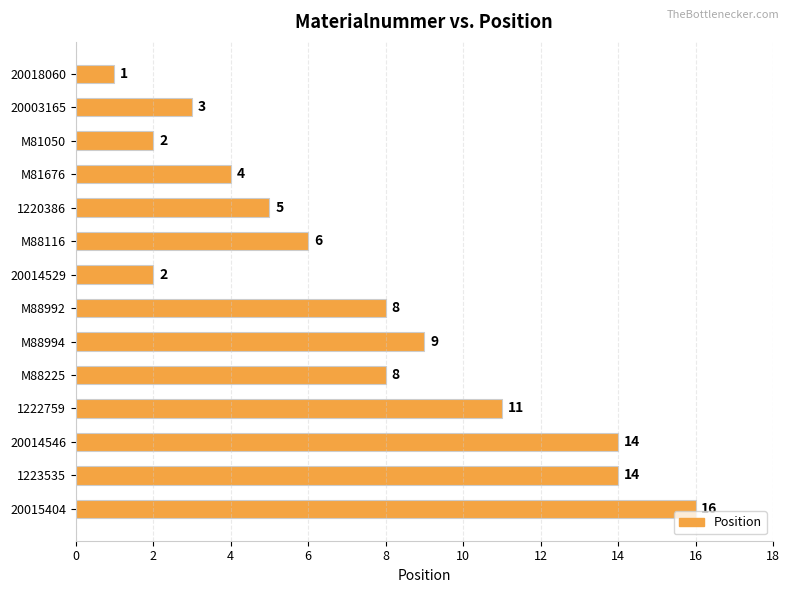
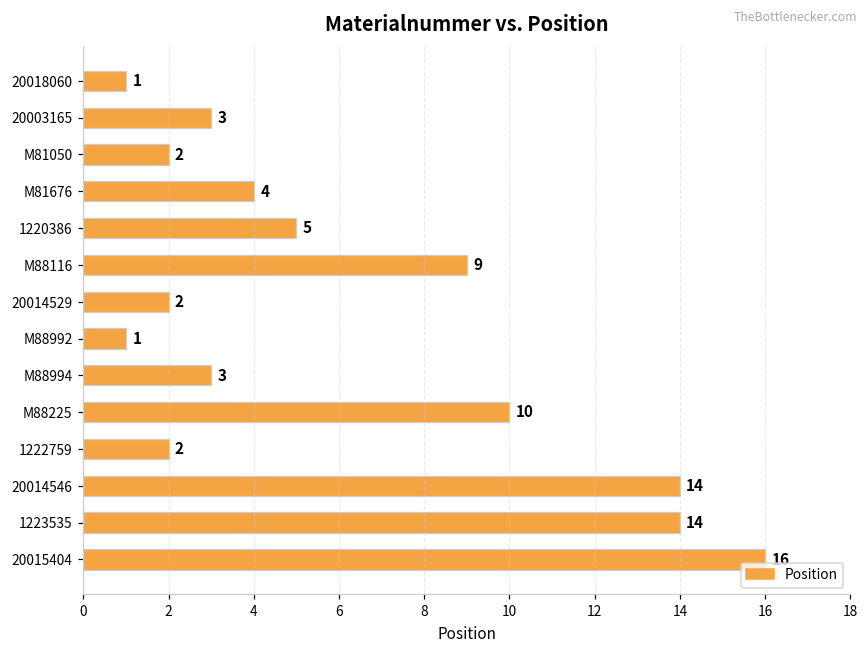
M88116: 6 -> 9
M88992: 8 -> 1
M88994: 9 -> 3
M88225: 8 -> 10
1222759: 11 -> 2
